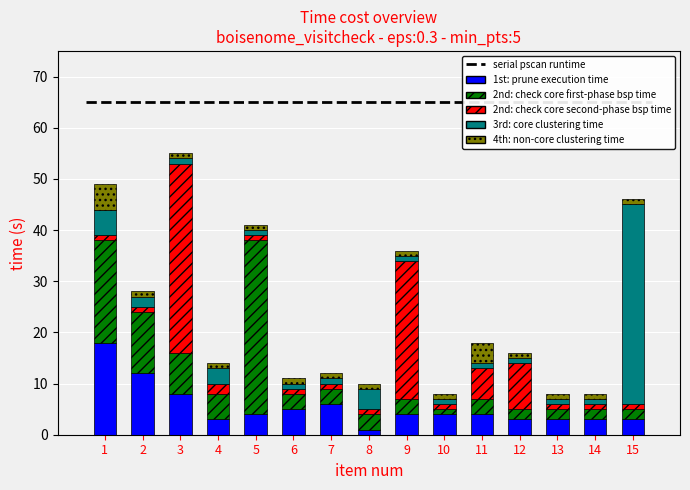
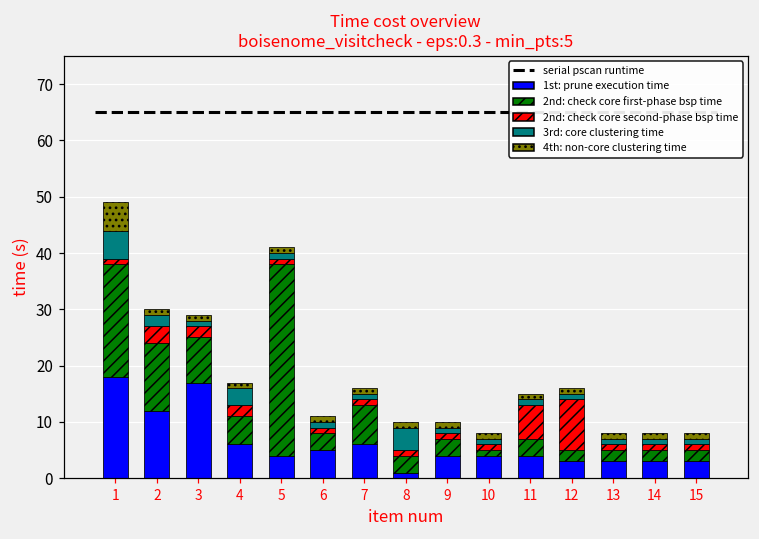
2nd: check core second-phase bsp time, 2: 1 -> 3
1st: prune execution time, 3: 8 -> 17
2nd: check core second-phase bsp time, 3: 37 -> 2
1st: prune execution time, 4: 3 -> 6
2nd: check core first-phase bsp time, 7: 3 -> 7
2nd: check core second-phase bsp time, 9: 27 -> 1
4th: non-core clustering time, 11: 4 -> 1
3rd: core clustering time, 15: 39 -> 1
